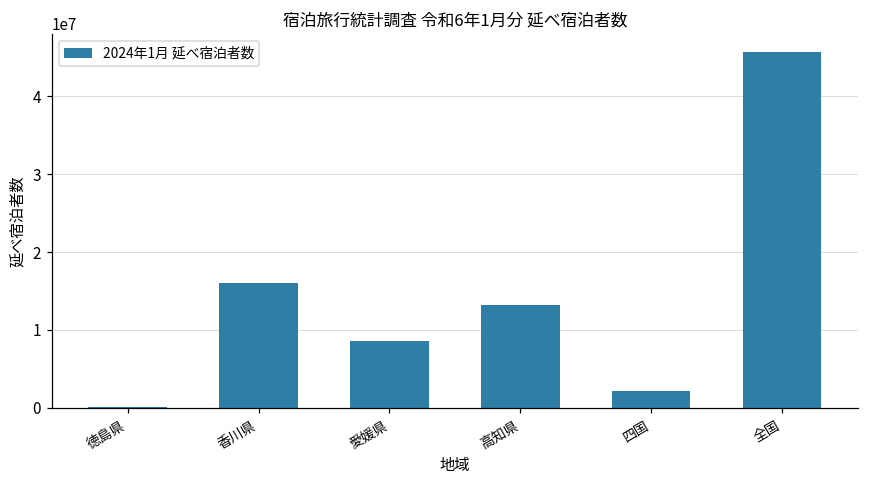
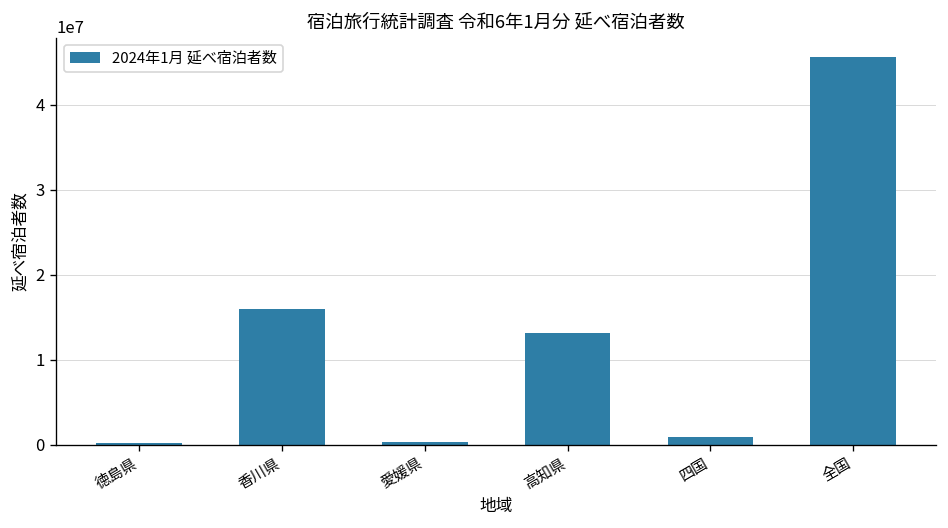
愛媛県: 9000000 -> 0
四国: 2000000 -> 1000000
